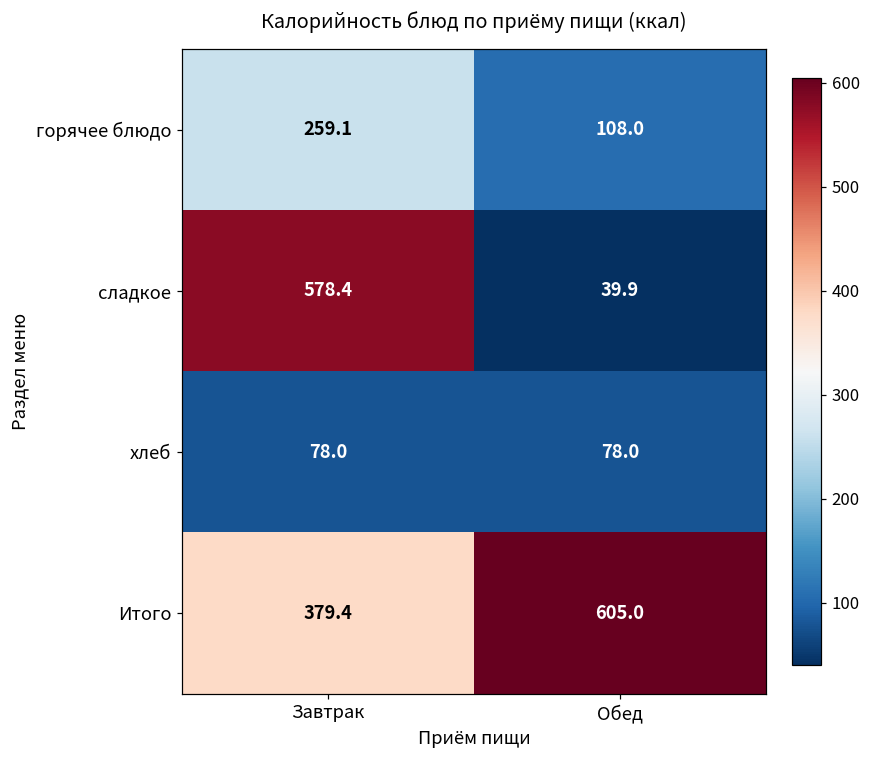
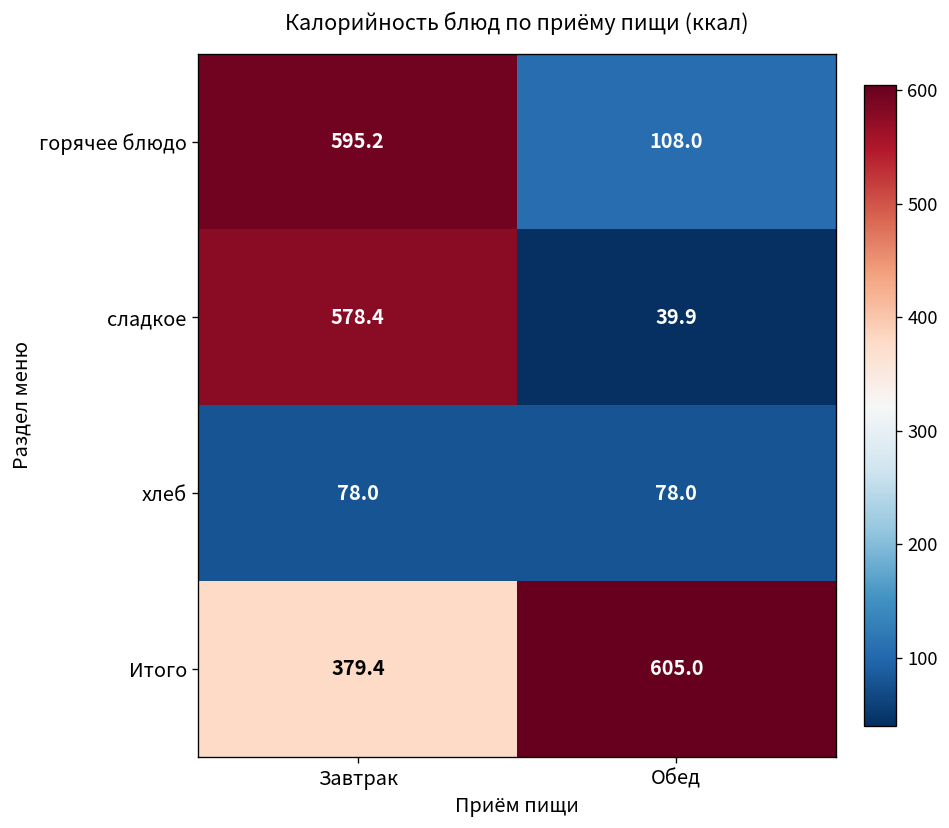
горячее блюдо, Завтрак: 259.1 -> 595.2
